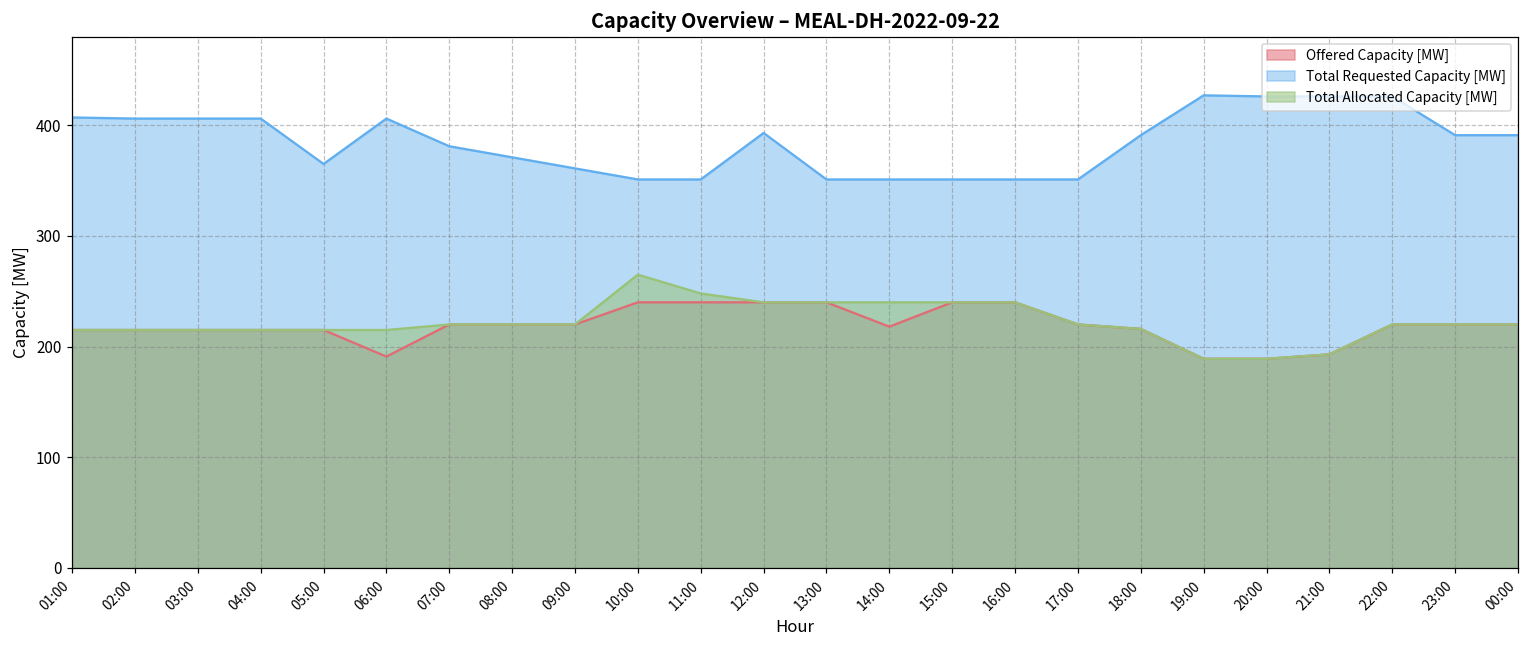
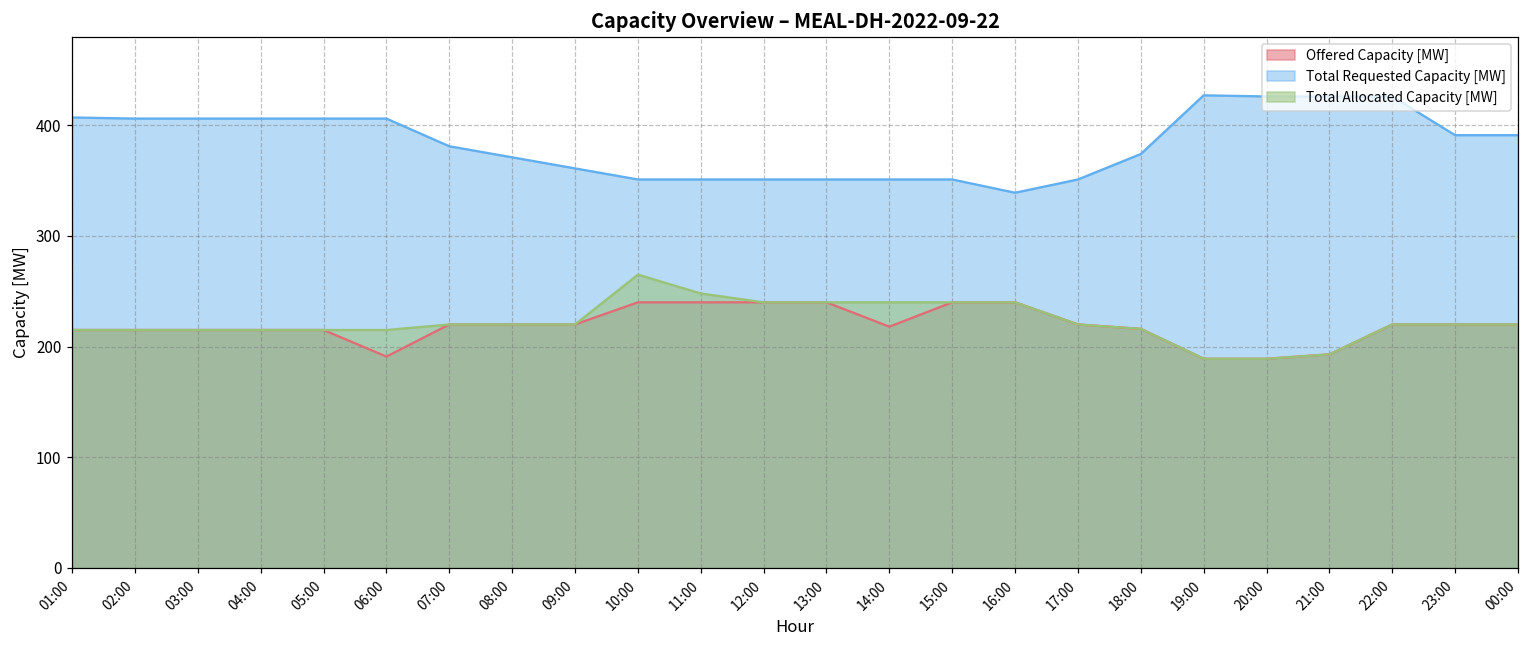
Total Requested Capacity [MW], 05:00: 365 -> 406
Total Requested Capacity [MW], 12:00: 393 -> 351
Total Requested Capacity [MW], 16:00: 351 -> 339
Total Requested Capacity [MW], 18:00: 391 -> 374
